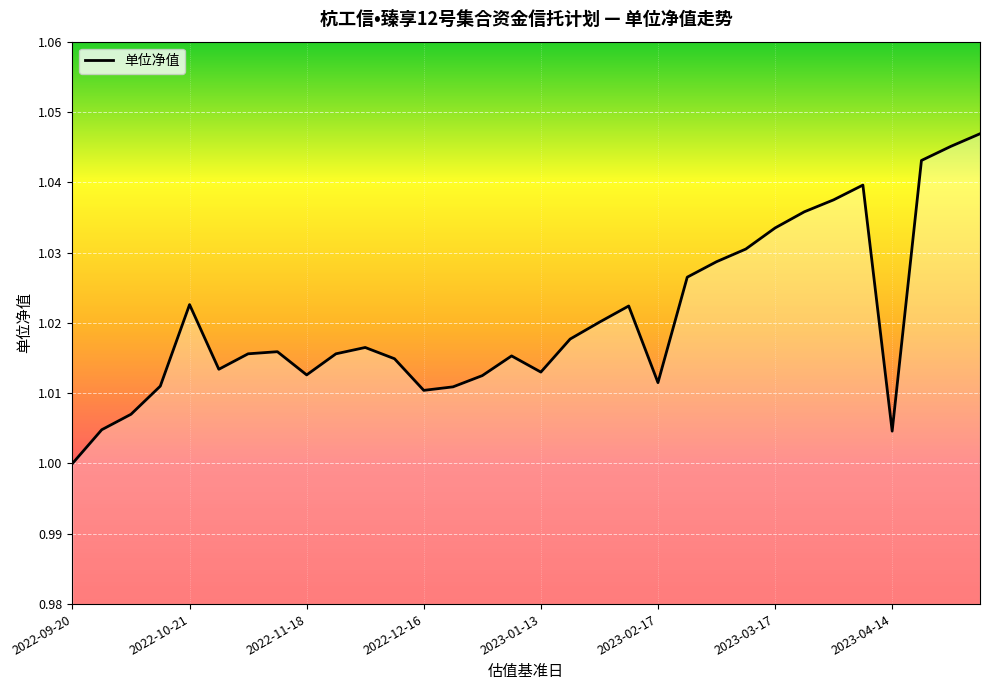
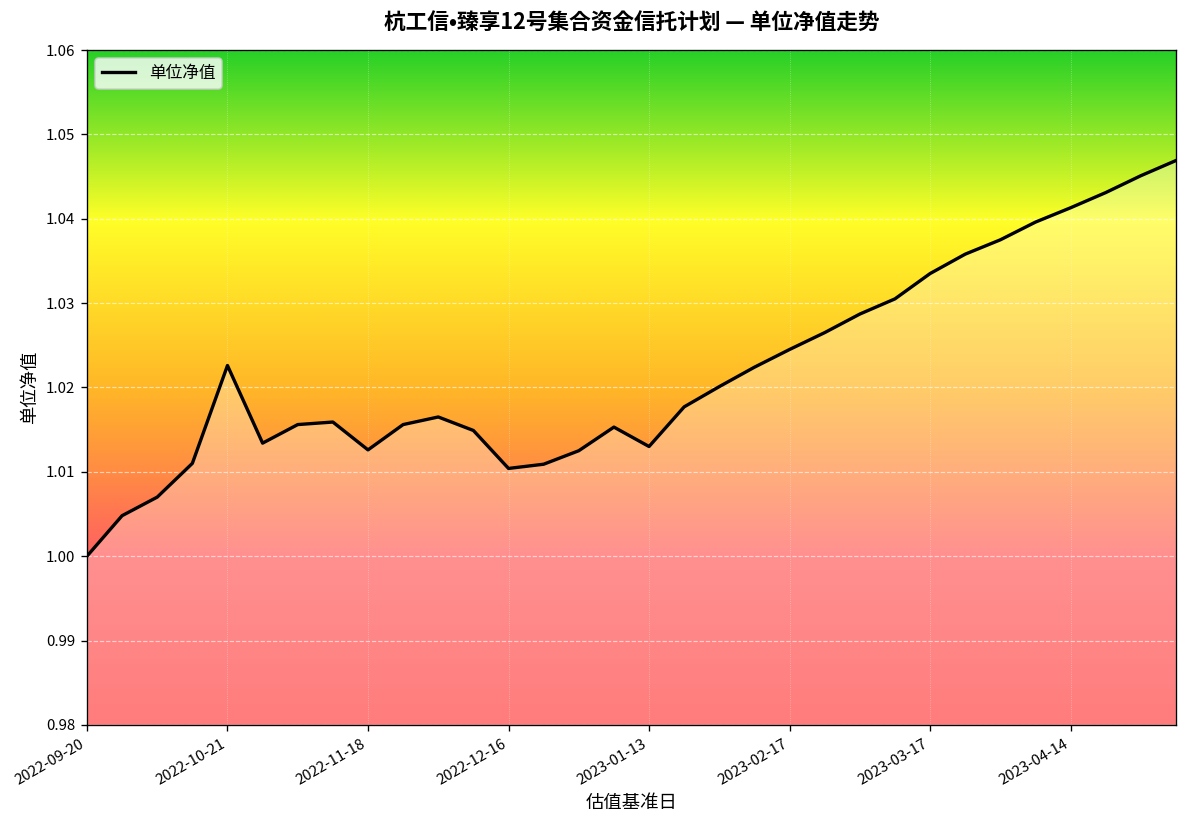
2023-02-17: 1.012 -> 1.025
2023-04-14: 1.005 -> 1.041
